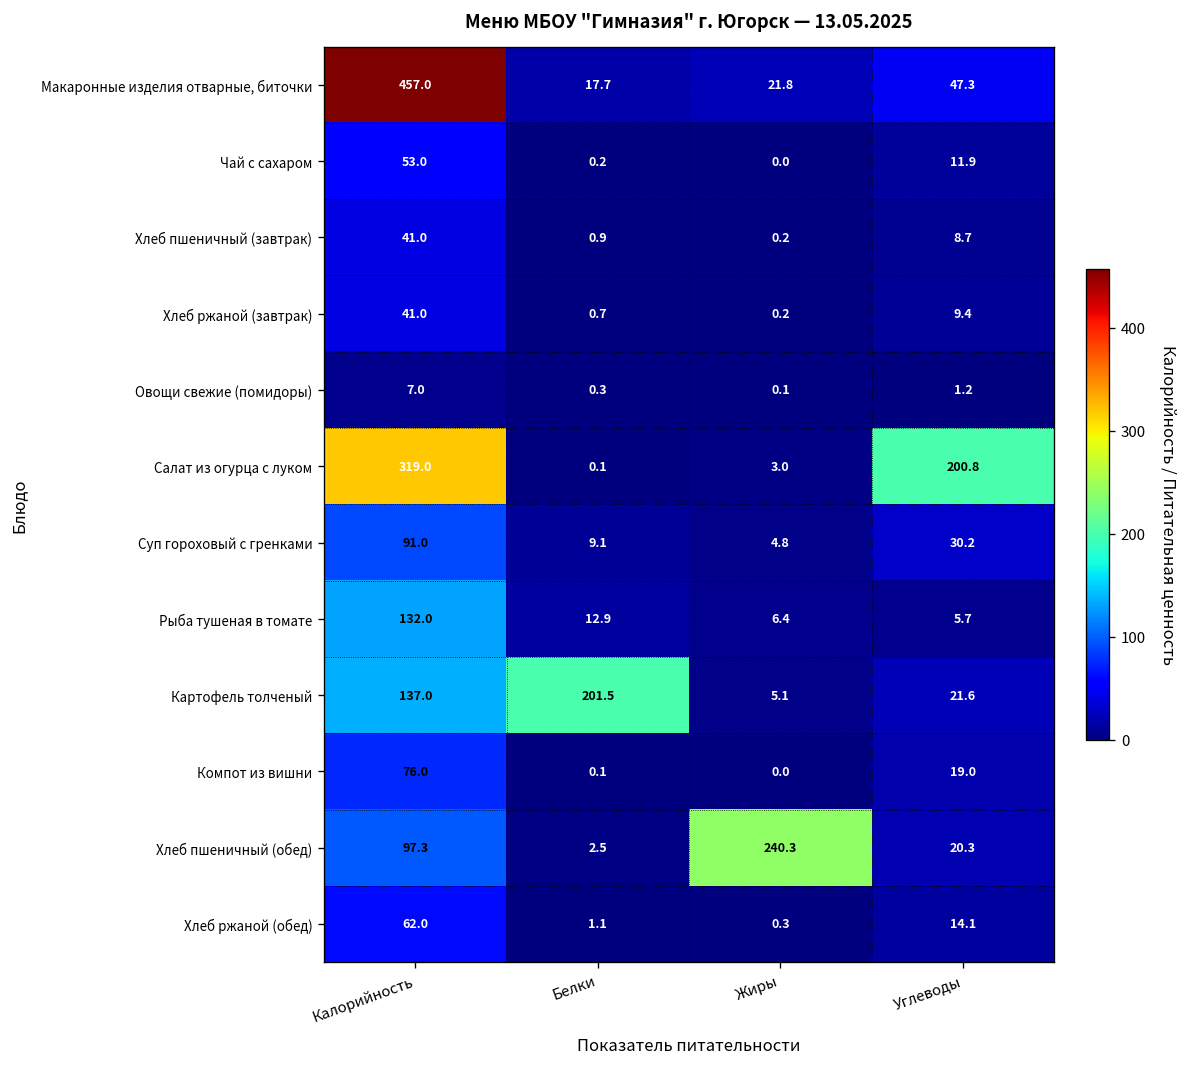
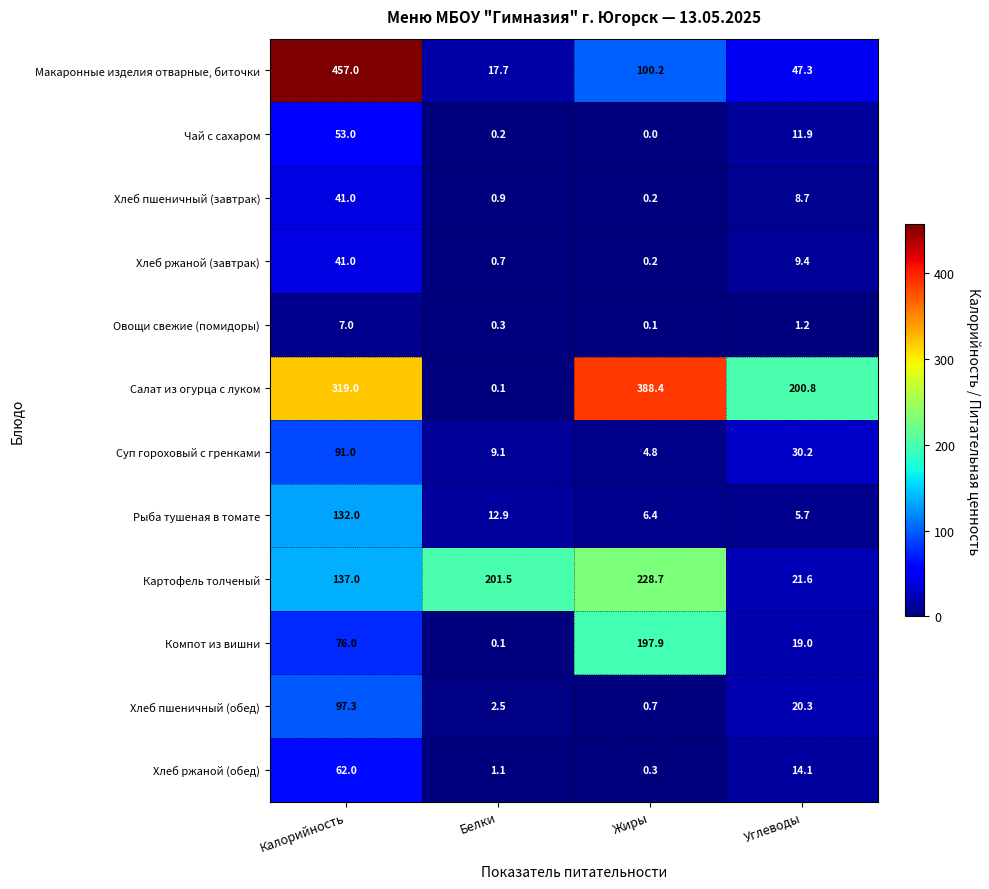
Макаронные изделия отварные, биточки, Жиры: 21.8 -> 100.2
Салат из огурца с луком, Жиры: 3.0 -> 388.4
Картофель толченый, Жиры: 5.1 -> 228.7
Компот из вишни, Жиры: 0.0 -> 197.9
Хлеб пшеничный (обед), Жиры: 240.3 -> 0.7
